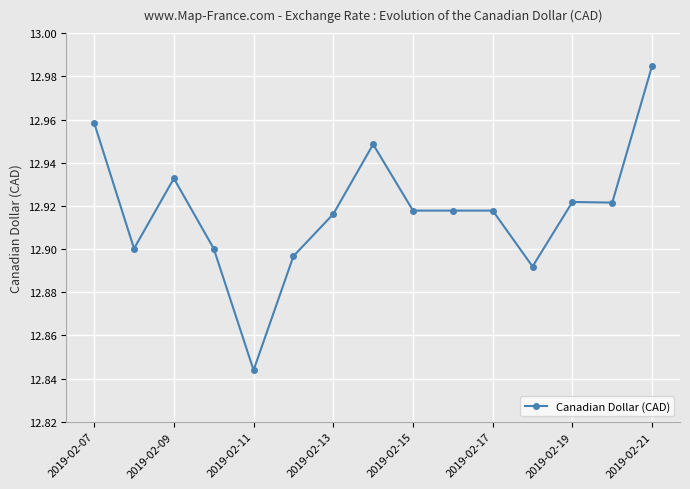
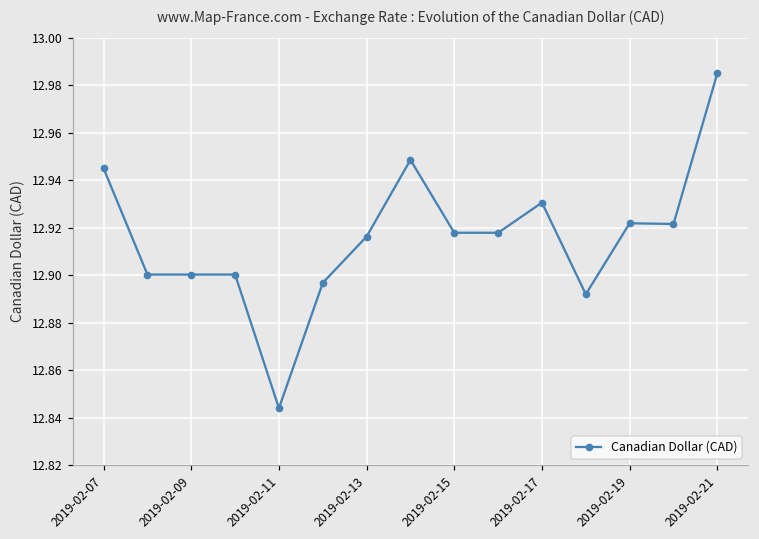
2019-02-07: 12.958 -> 12.945
2019-02-09: 12.933 -> 12.900
2019-02-17: 12.918 -> 12.931
